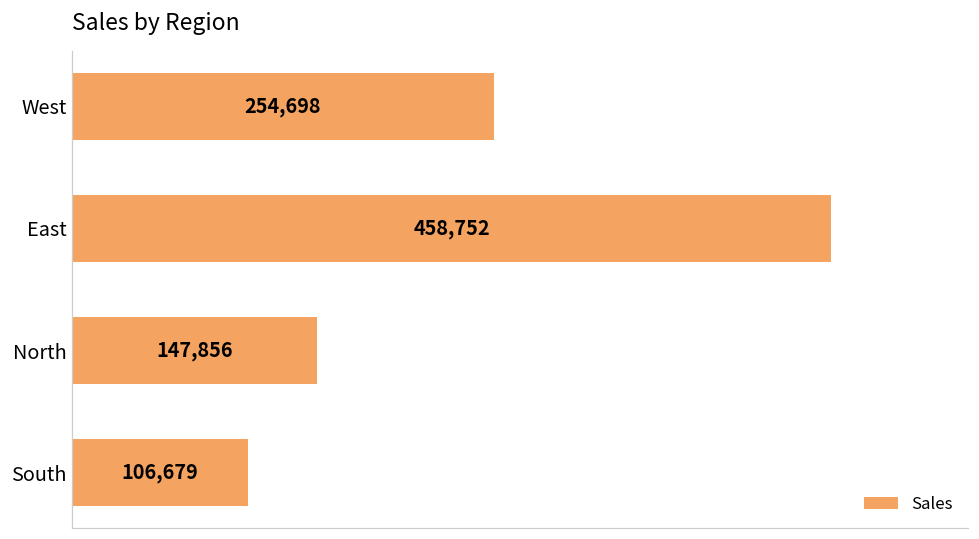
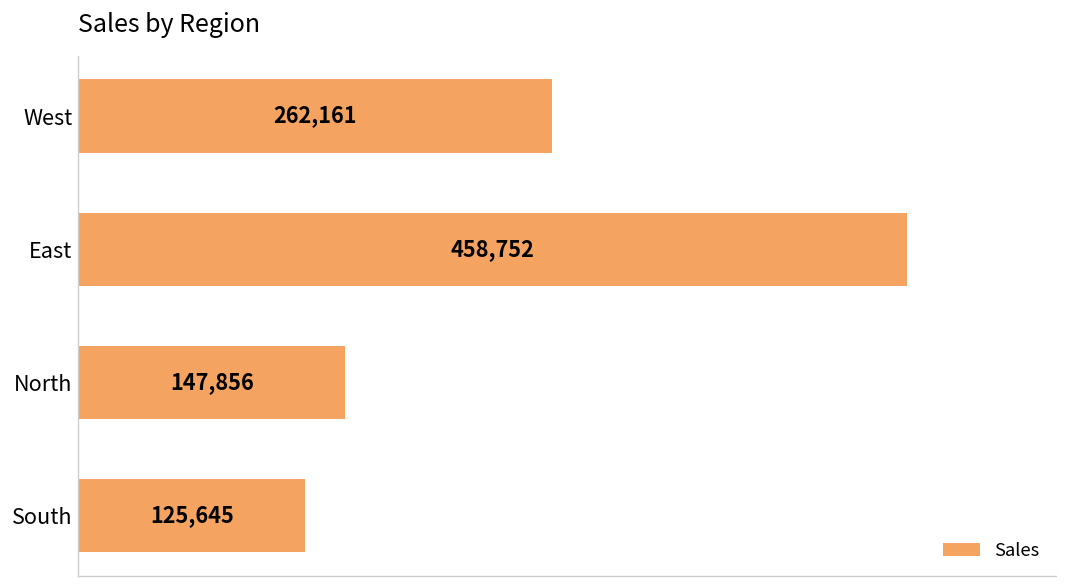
West: 254,698 -> 262,161
South: 106,679 -> 125,645
